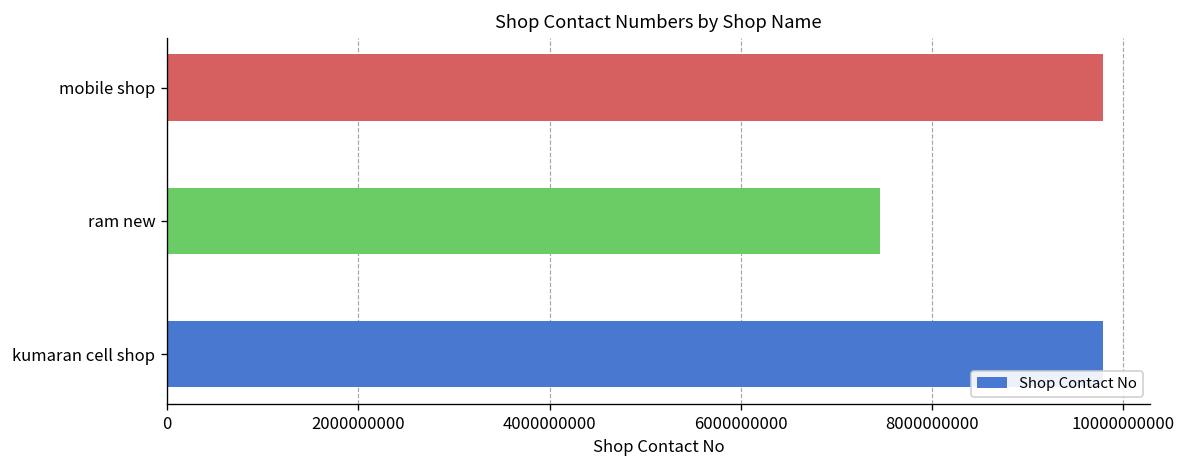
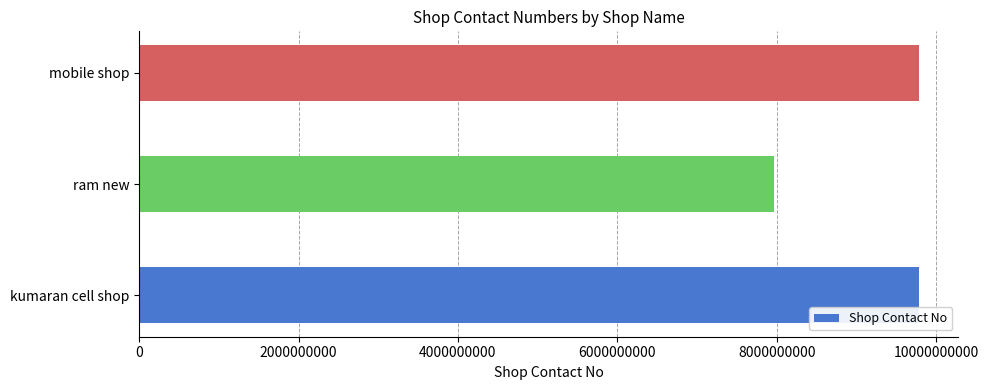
ram new: 7500000000 -> 8000000000
